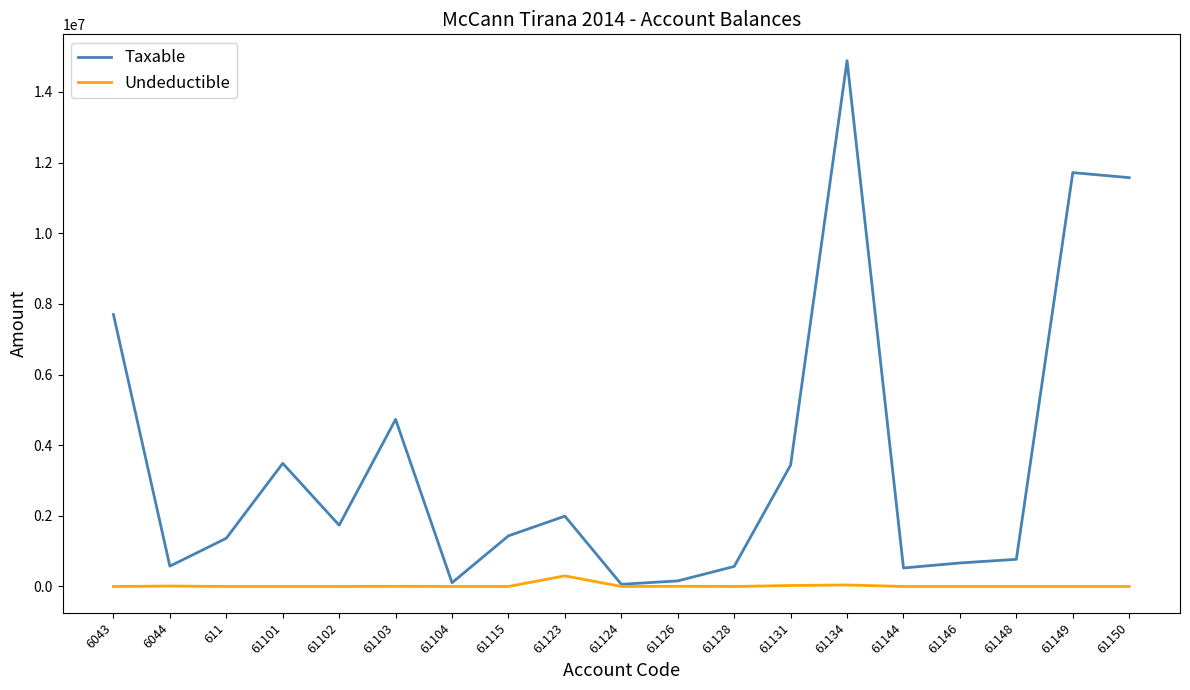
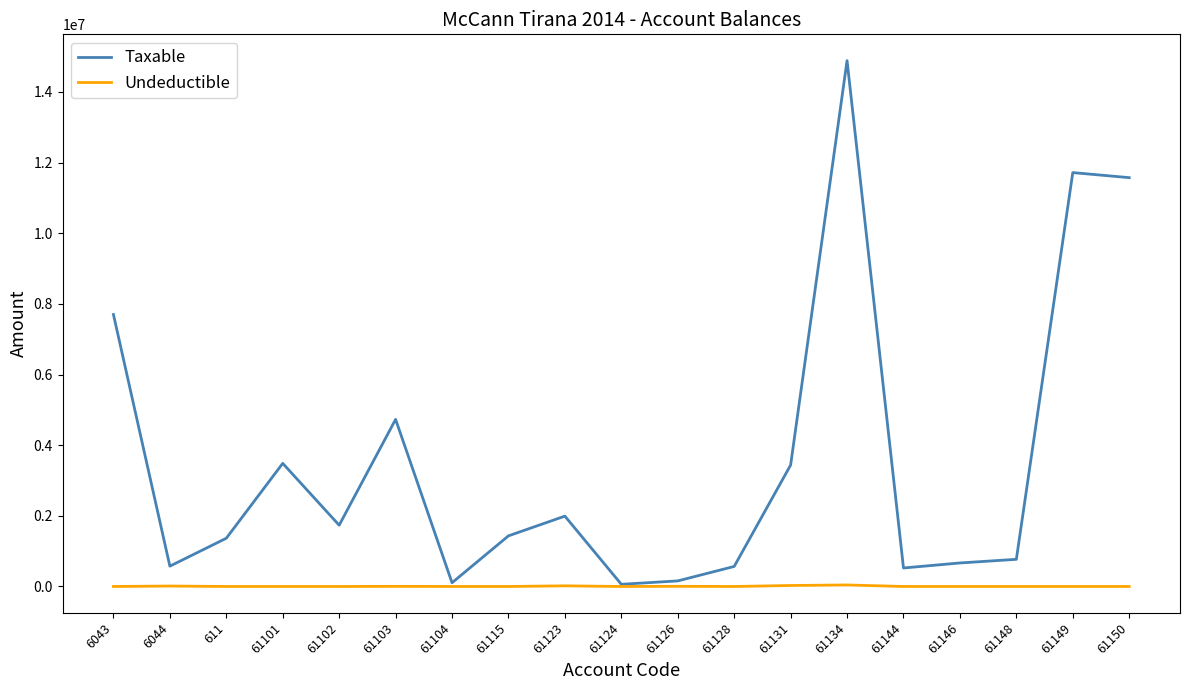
Undeductible, 61123: 300000 -> 0
